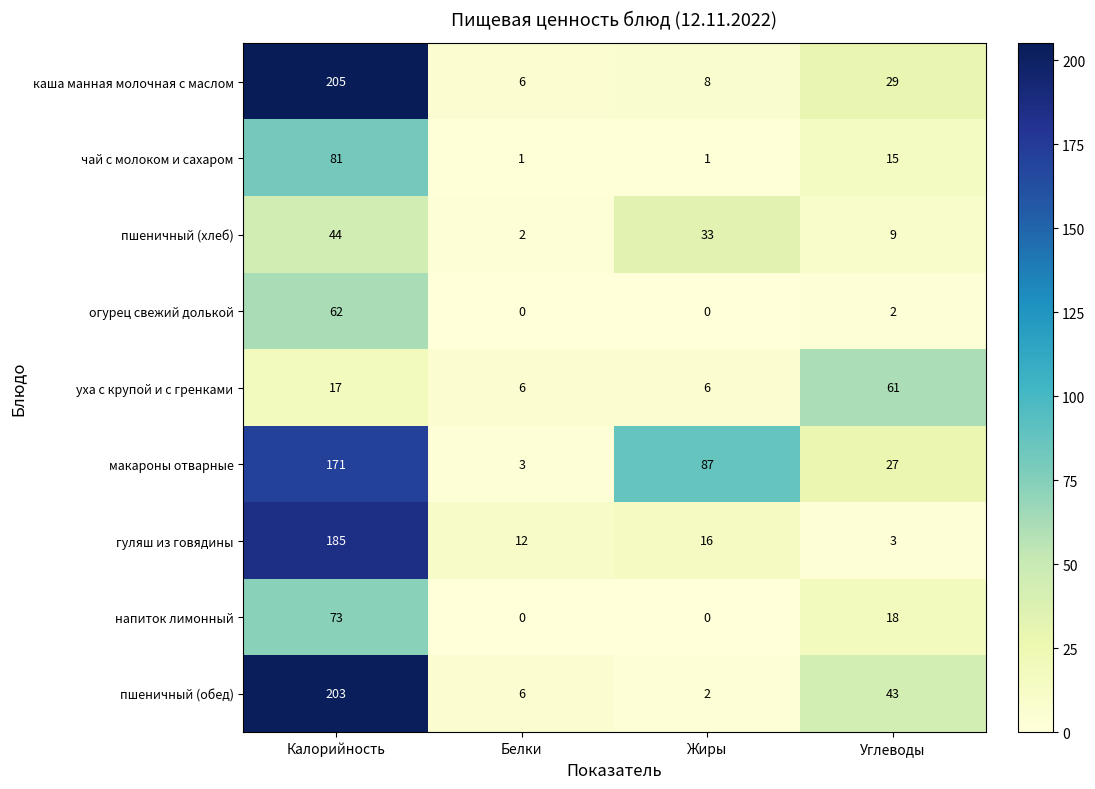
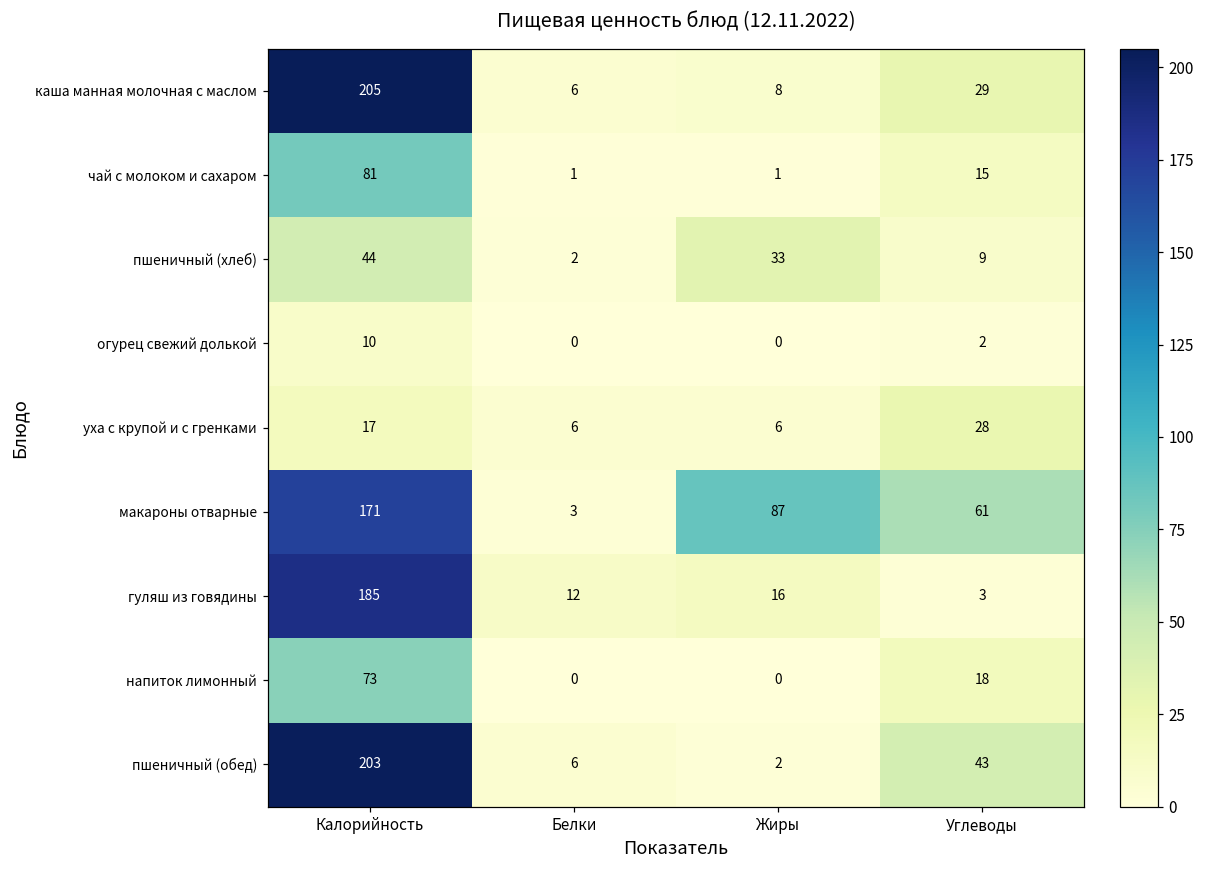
огурец свежий долькой, Калорийность: 62 -> 10
уха с крупой и с гренками, Углеводы: 61 -> 28
макароны отварные, Углеводы: 27 -> 61
